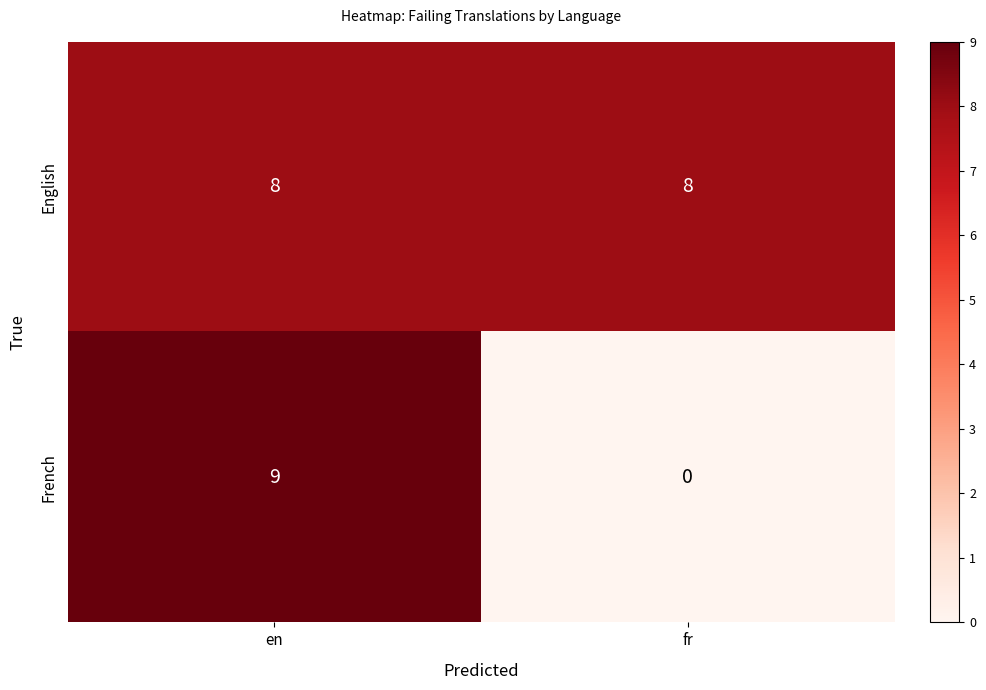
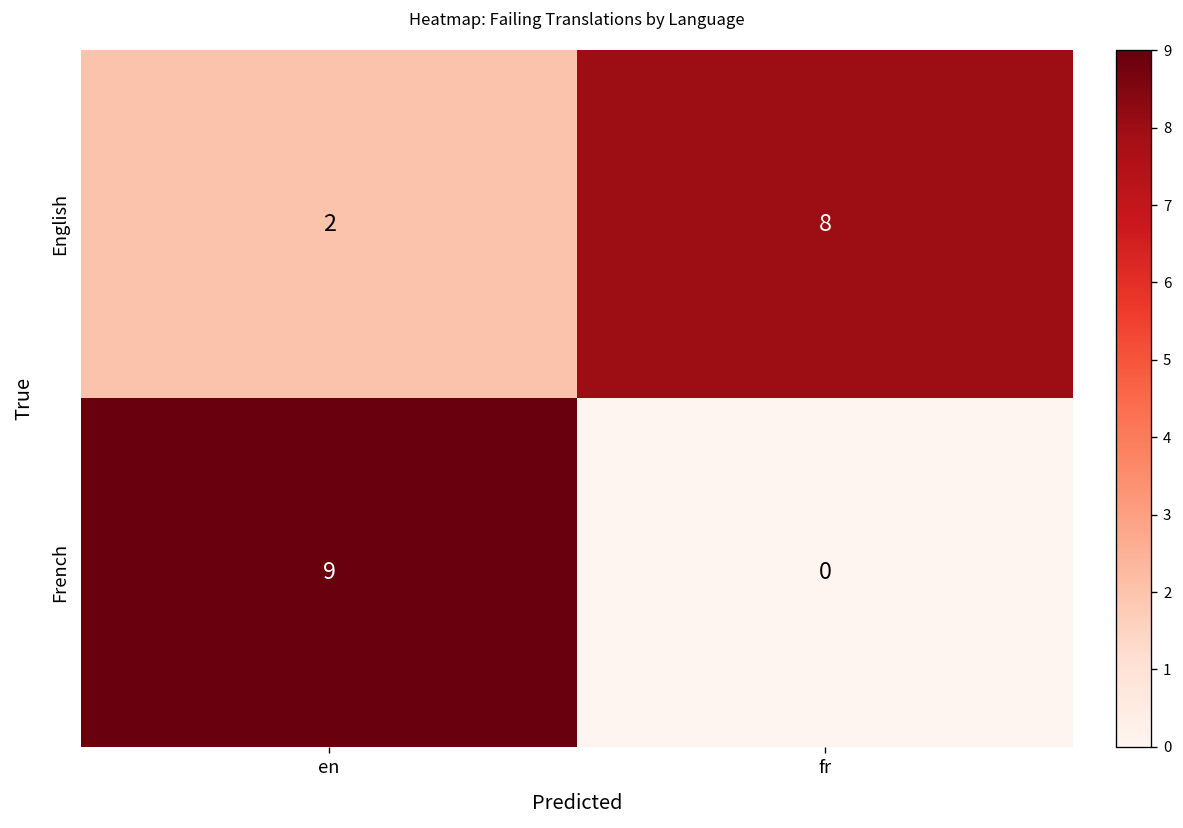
English, en: 8 -> 2
